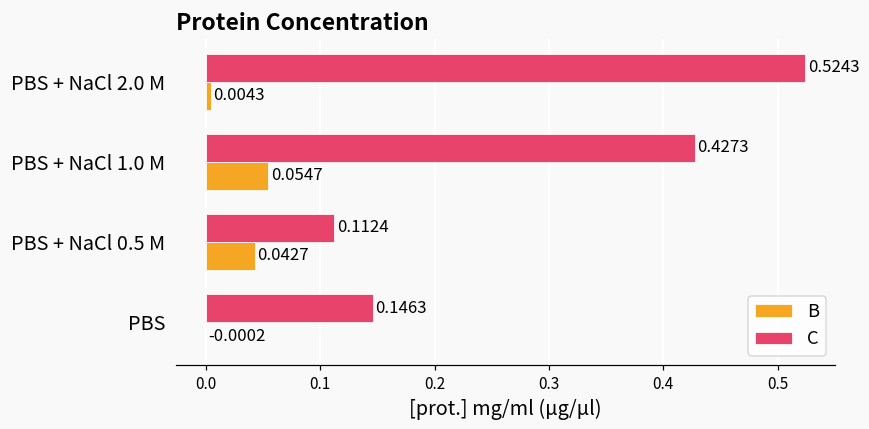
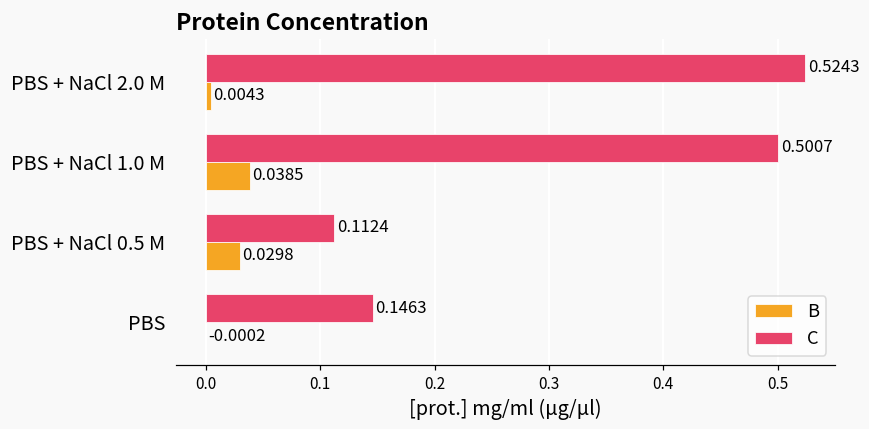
C, PBS + NaCl 1.0 M: 0.4273 -> 0.5007
B, PBS + NaCl 1.0 M: 0.0547 -> 0.0385
B, PBS + NaCl 0.5 M: 0.0427 -> 0.0298
